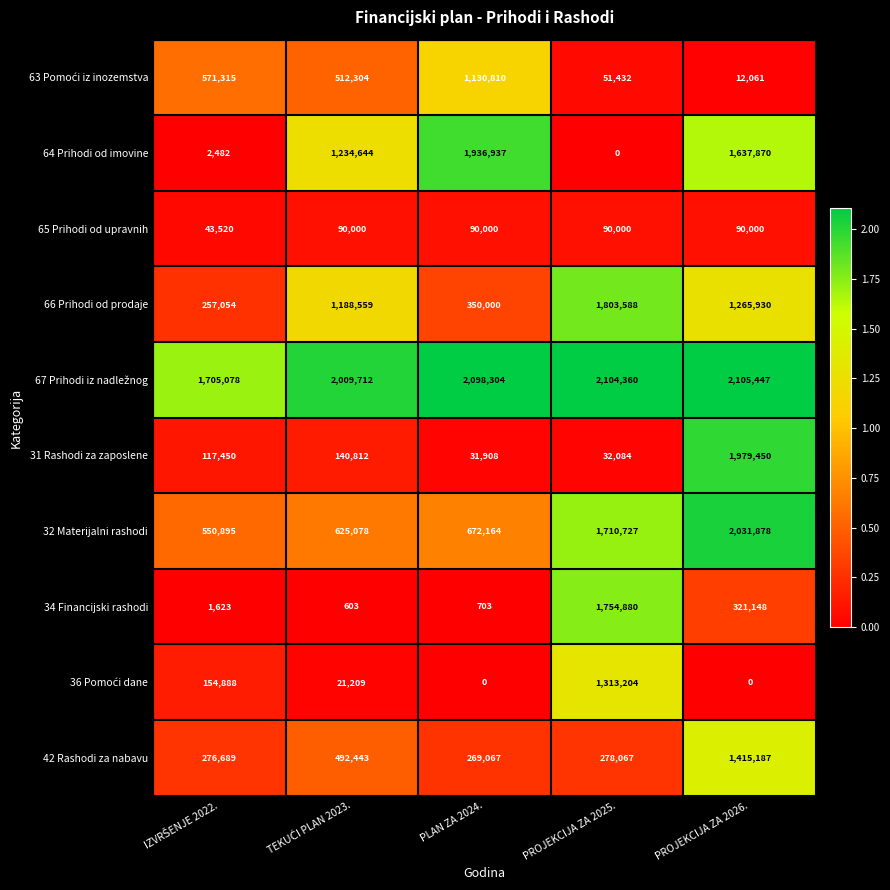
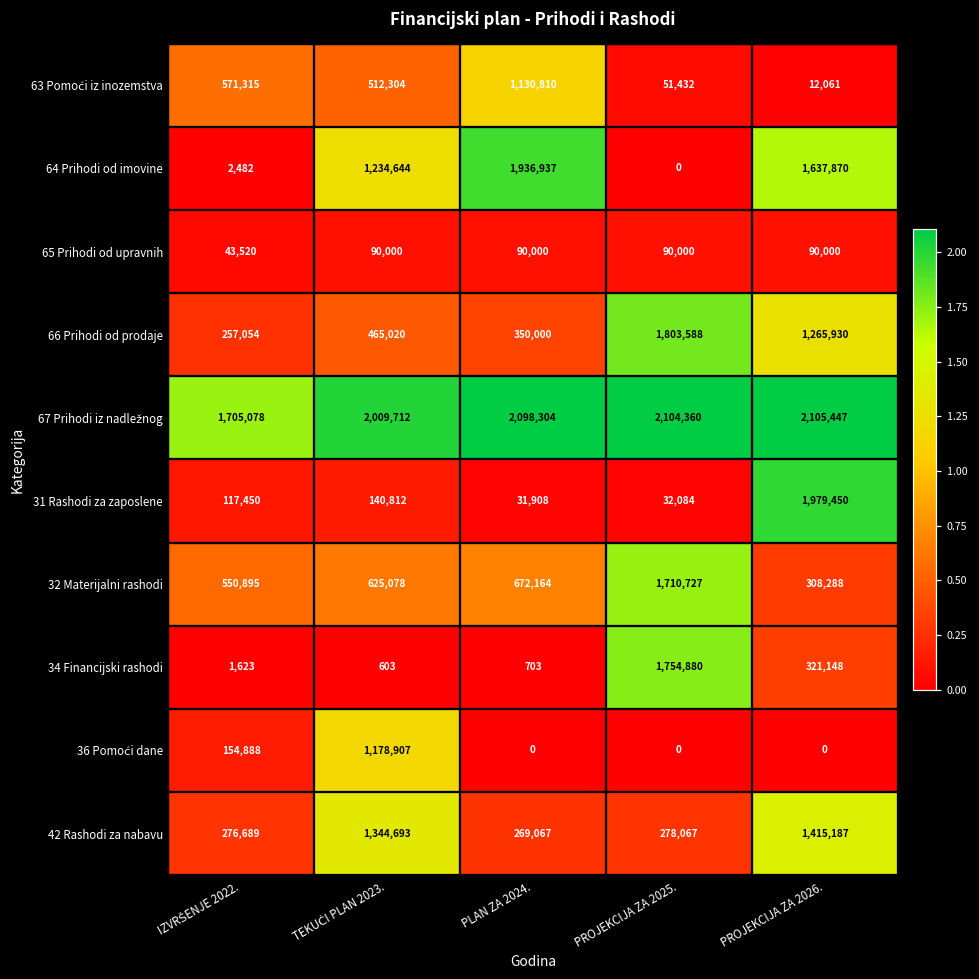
66 Prihodi od prodaje, TEKUĆI PLAN 2023.: 1,188,559 -> 465,020
32 Materijalni rashodi, PROJEKCIJA ZA 2026.: 2,031,878 -> 308,288
36 Pomoći dane, TEKUĆI PLAN 2023.: 21,209 -> 1,178,907
36 Pomoći dane, PROJEKCIJA ZA 2025.: 1,313,204 -> 0
42 Rashodi za nabavu, TEKUĆI PLAN 2023.: 492,443 -> 1,344,693
